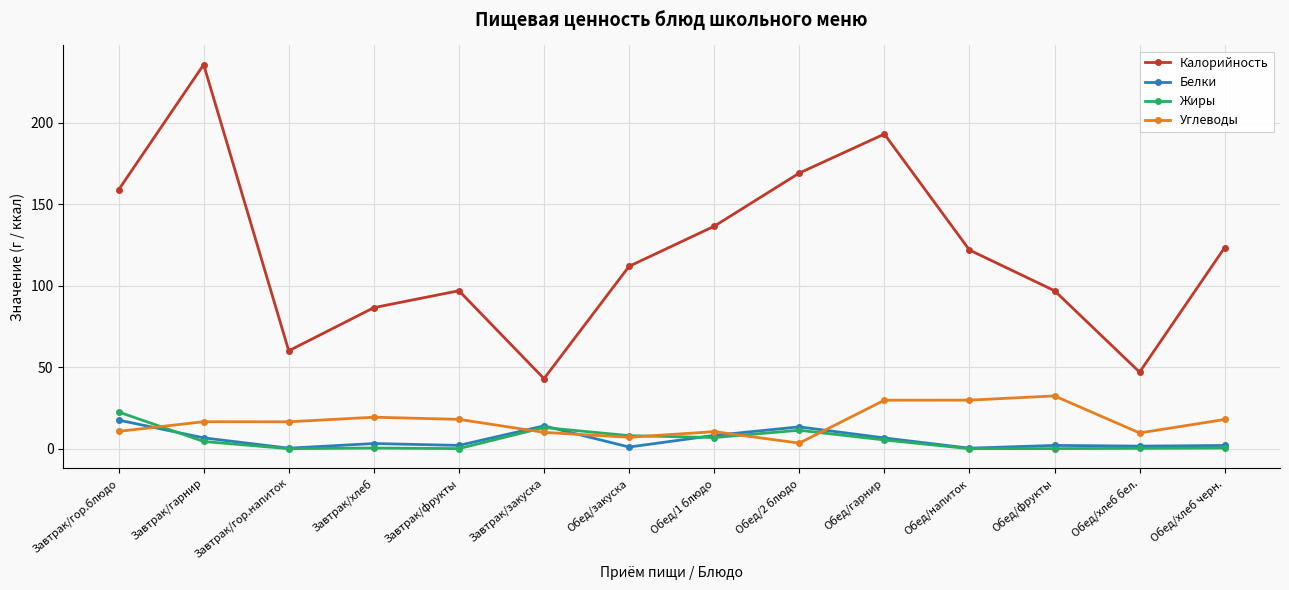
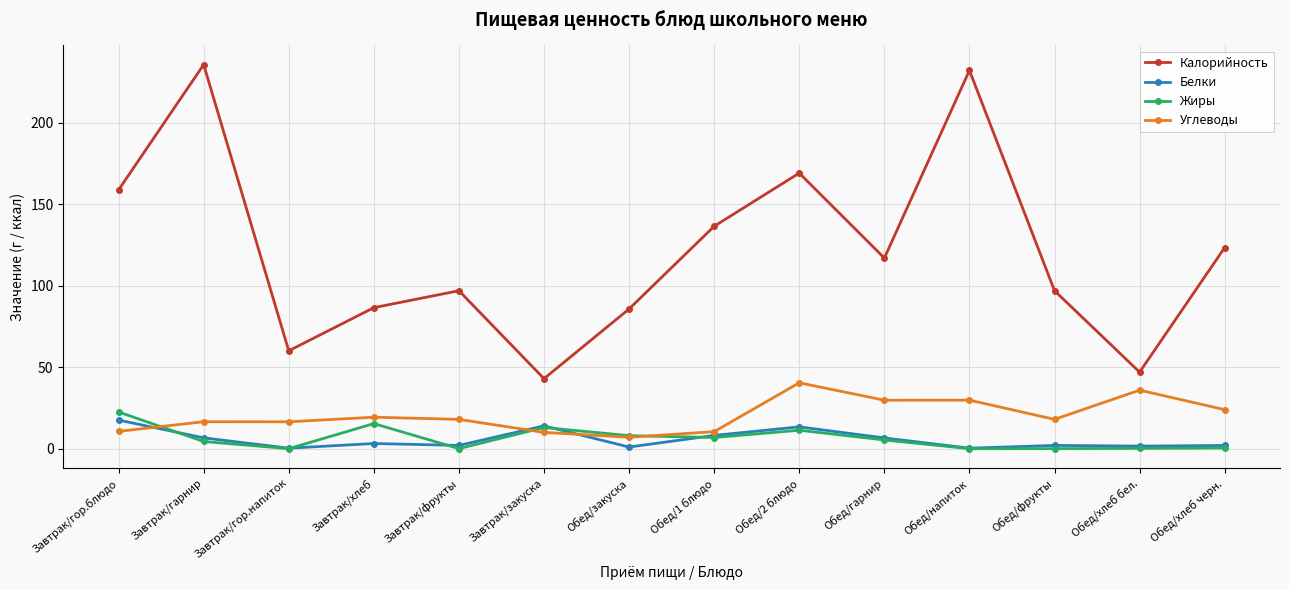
Жиры, Завтрак/хлеб: 0 -> 15
Калорийность, Обед/закуска: 112 -> 86
Углеводы, Обед/2 блюдо: 3 -> 40
Калорийность, Обед/гарнир: 193 -> 117
Калорийность, Обед/напиток: 122 -> 232
Углеводы, Обед/фрукты: 32 -> 18
Углеводы, Обед/хлеб бел.: 10 -> 36
Углеводы, Обед/хлеб черн.: 18 -> 24
